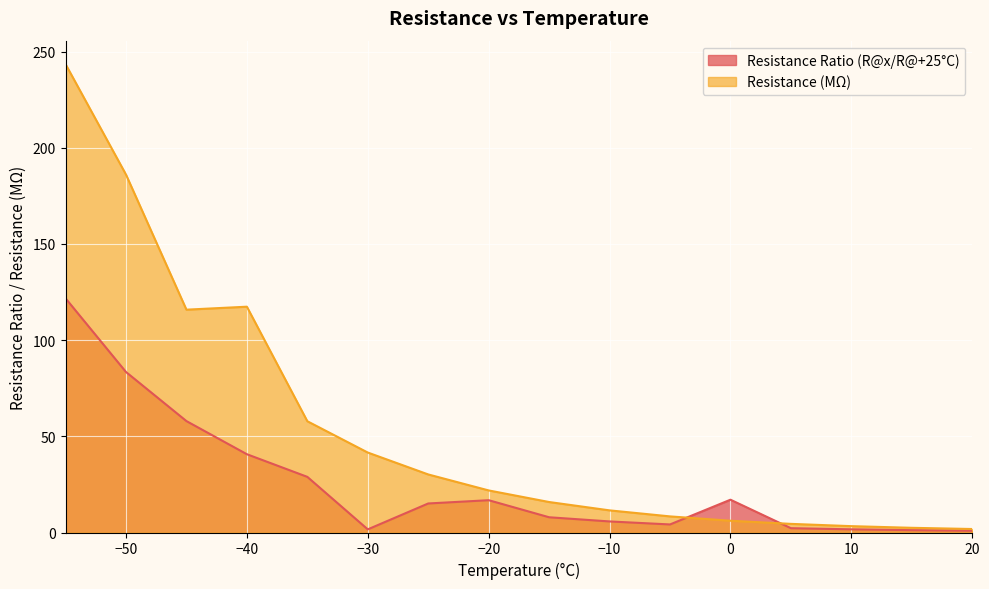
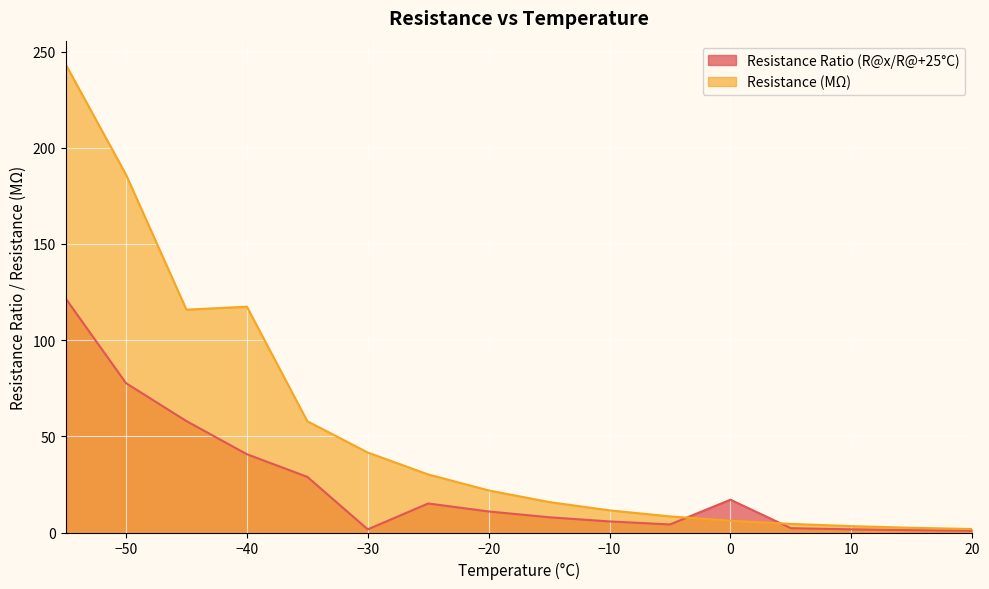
Resistance Ratio (R@x/R@+25°C), −50: 83 -> 78
Resistance Ratio (R@x/R@+25°C), −20: 17 -> 11
